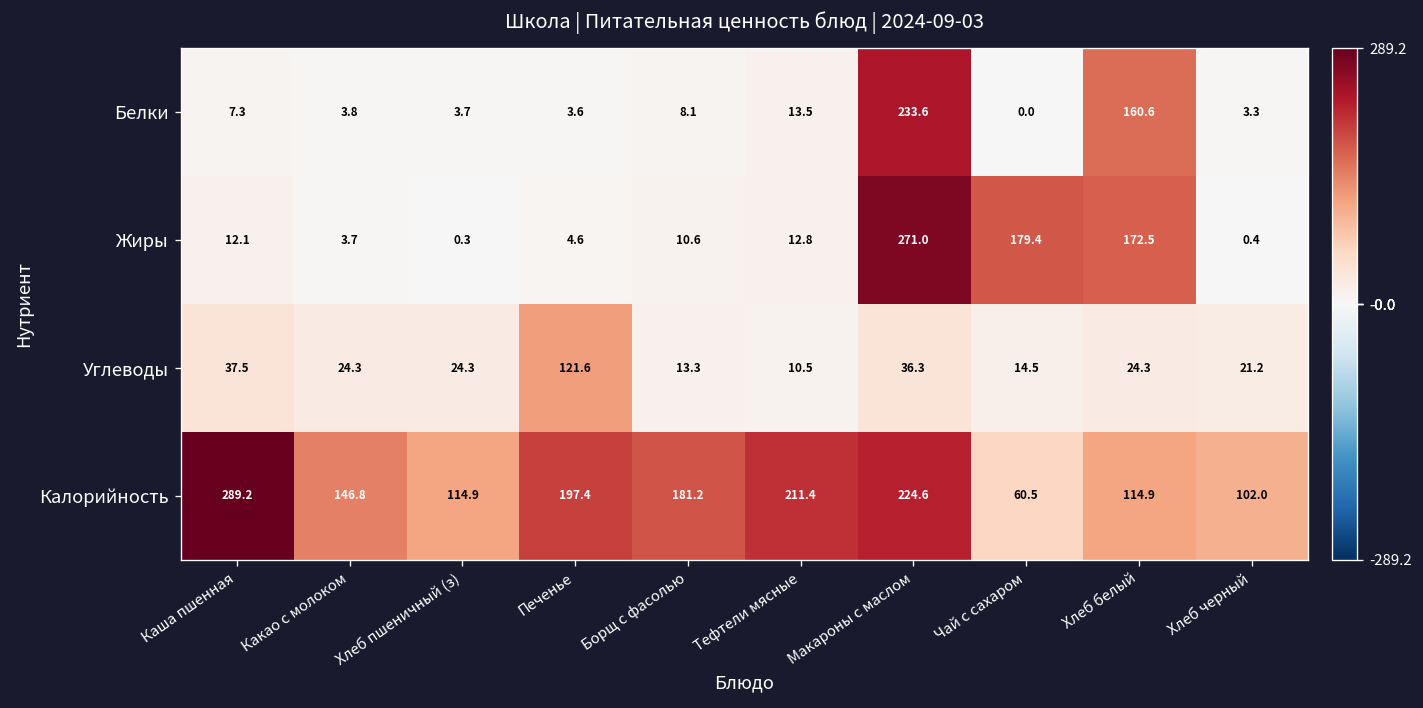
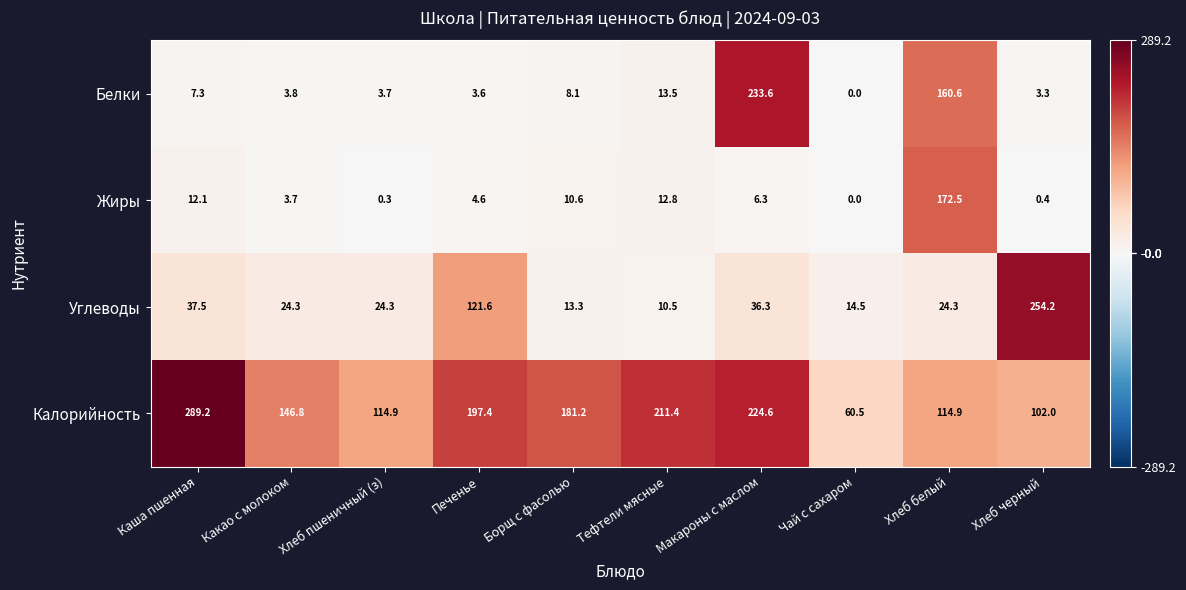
Жиры, Макароны с маслом: 271.0 -> 6.3
Жиры, Чай с сахаром: 179.4 -> 0.0
Углеводы, Хлеб черный: 21.2 -> 254.2
